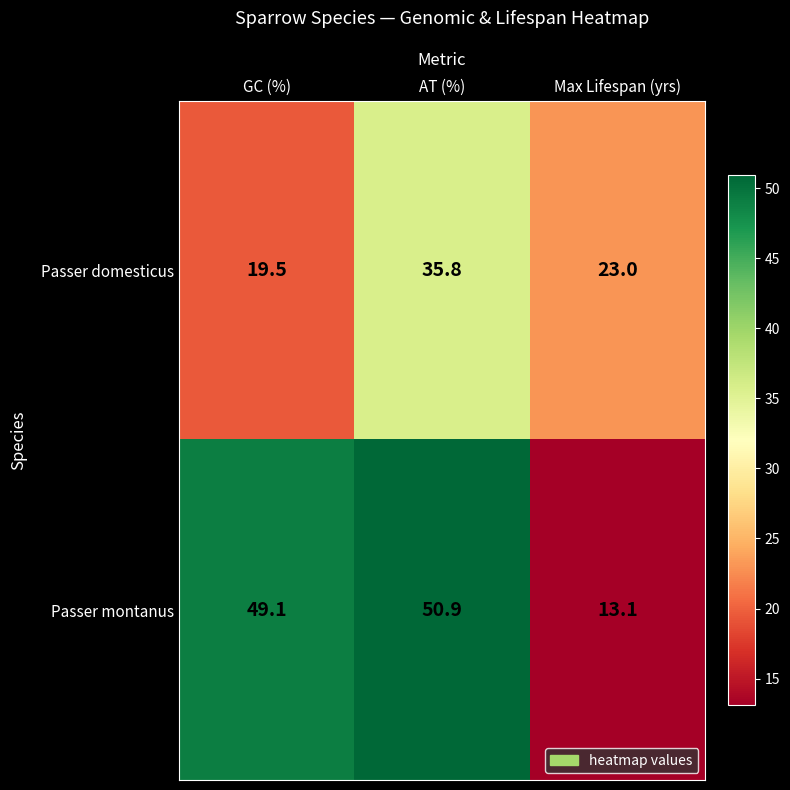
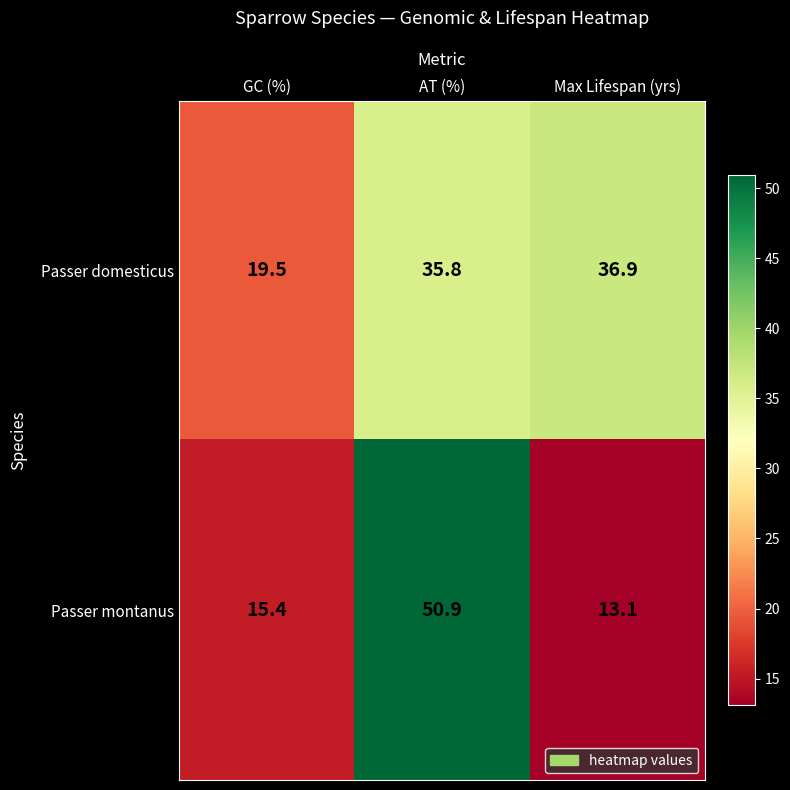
Passer domesticus, Max Lifespan (yrs): 23.0 -> 36.9
Passer montanus, GC (%): 49.1 -> 15.4
